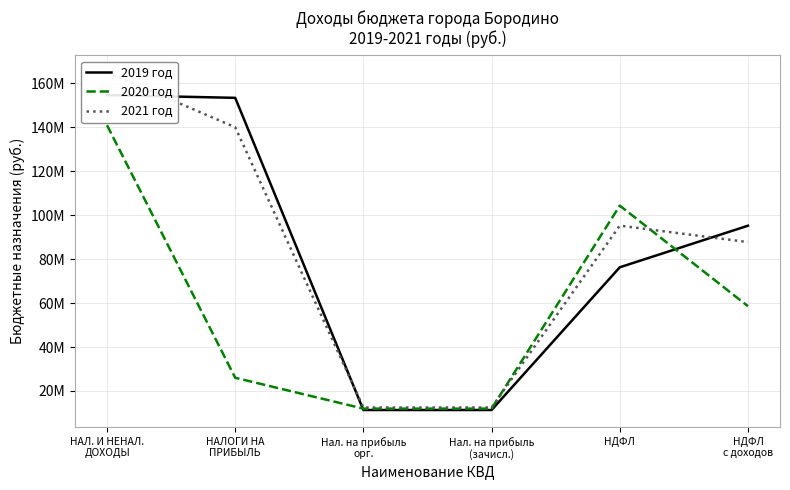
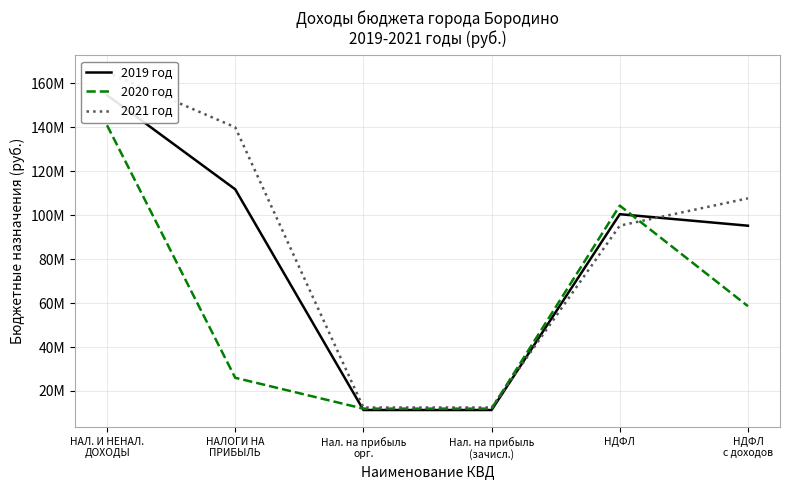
2019 год, НАЛОГИ НА ПРИБЫЛЬ: 153000000 -> 112000000
2019 год, НДФЛ: 76000000 -> 100000000
2021 год, НДФЛ с доходов: 88000000 -> 108000000
